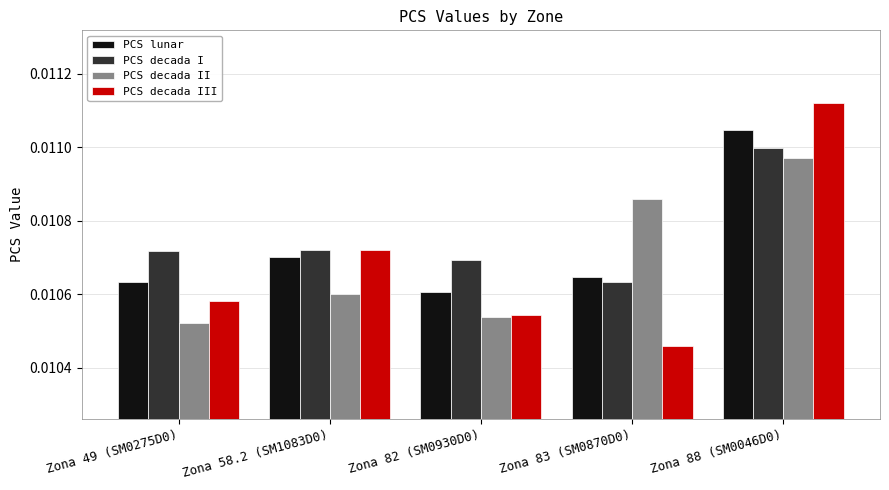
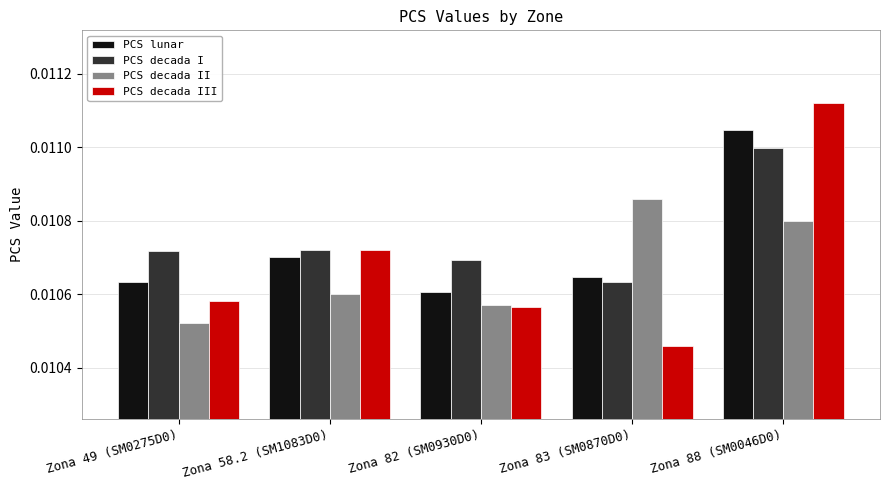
PCS decada II, Zona 82 (SM0930D0): 0.01054 -> 0.01057
PCS decada III, Zona 82 (SM0930D0): 0.01054 -> 0.01057
PCS decada II, Zona 88 (SM0046D0): 0.01097 -> 0.01080
